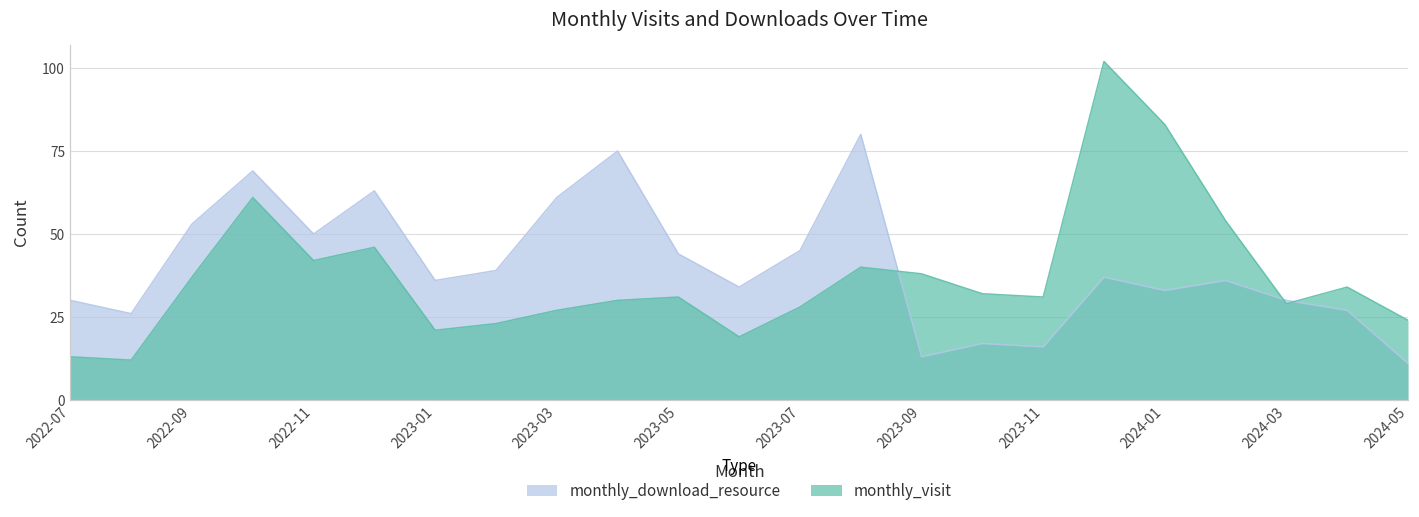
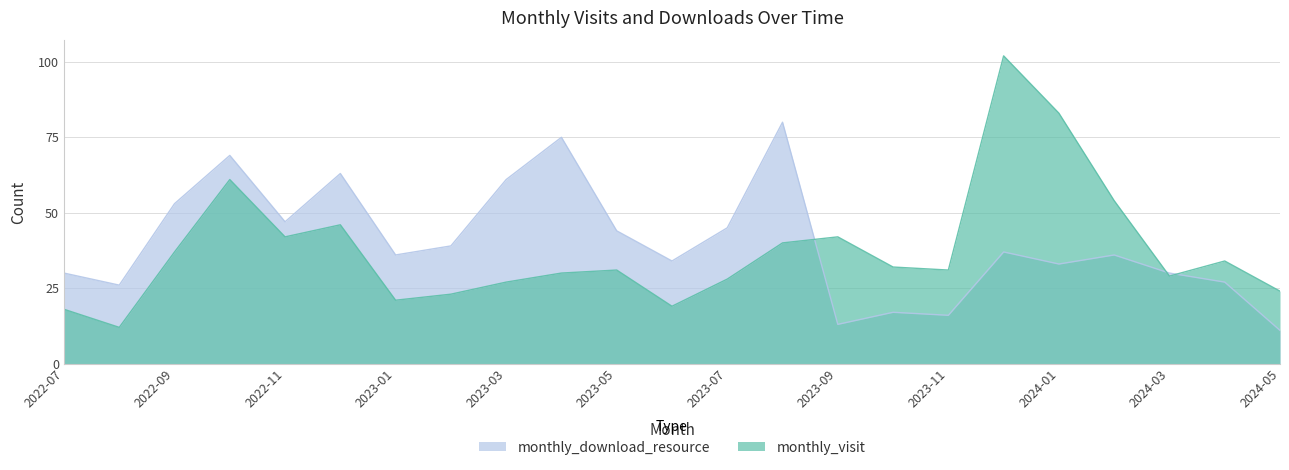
monthly_visit, 2022-07: 13 -> 18
monthly_download_resource, 2022-11: 50 -> 47
monthly_visit, 2023-09: 38 -> 42
